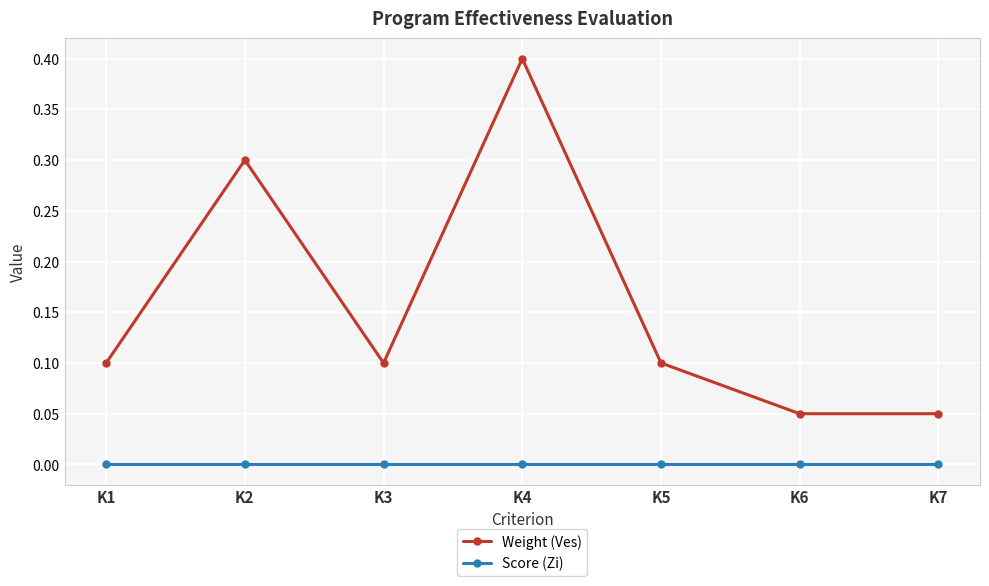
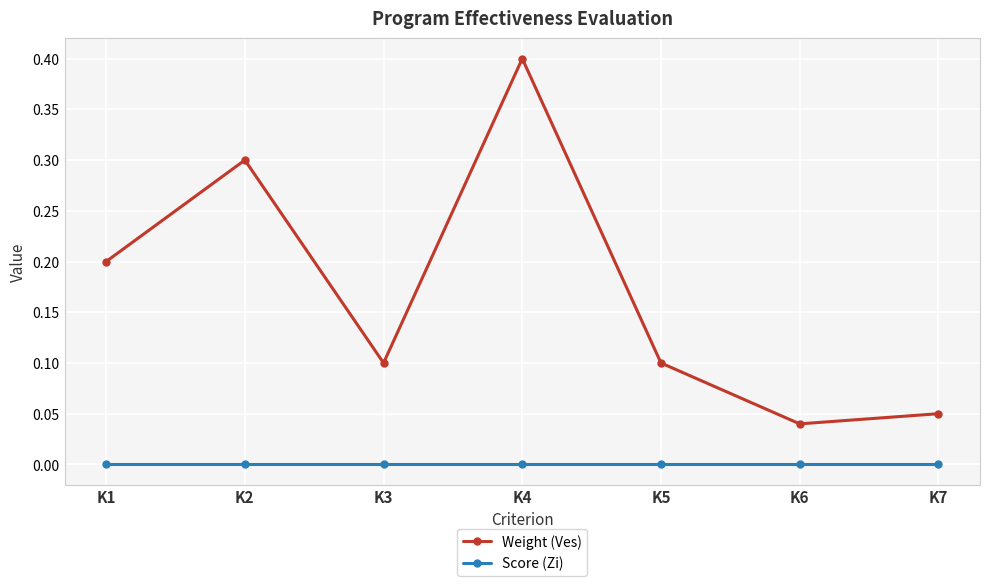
Weight (Ves), K1: 0.1 -> 0.2
Weight (Ves), K6: 0.05 -> 0.04
